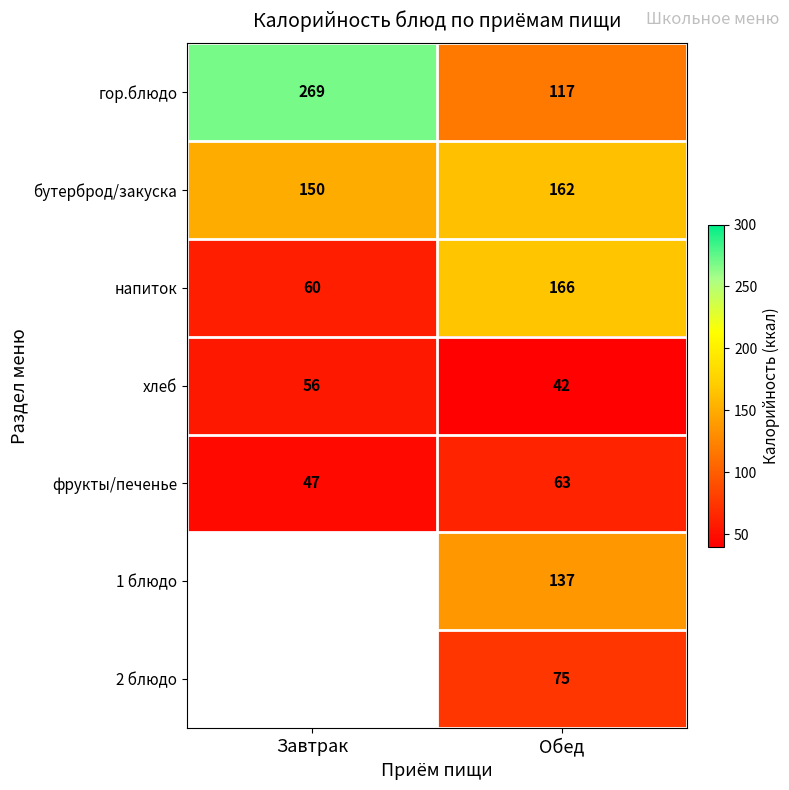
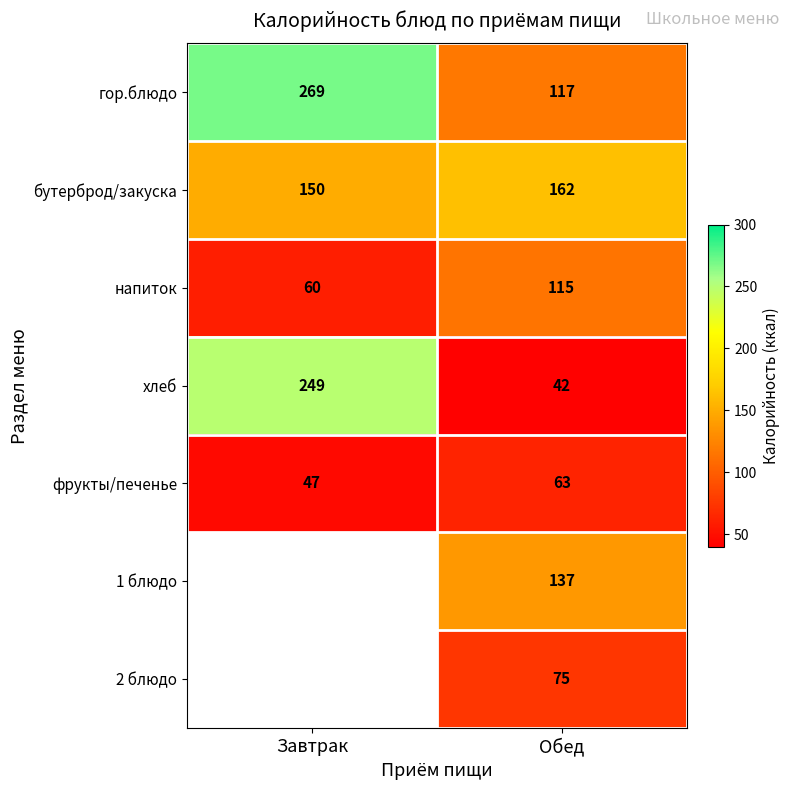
напиток, Обед: 166 -> 115
хлеб, Завтрак: 56 -> 249
